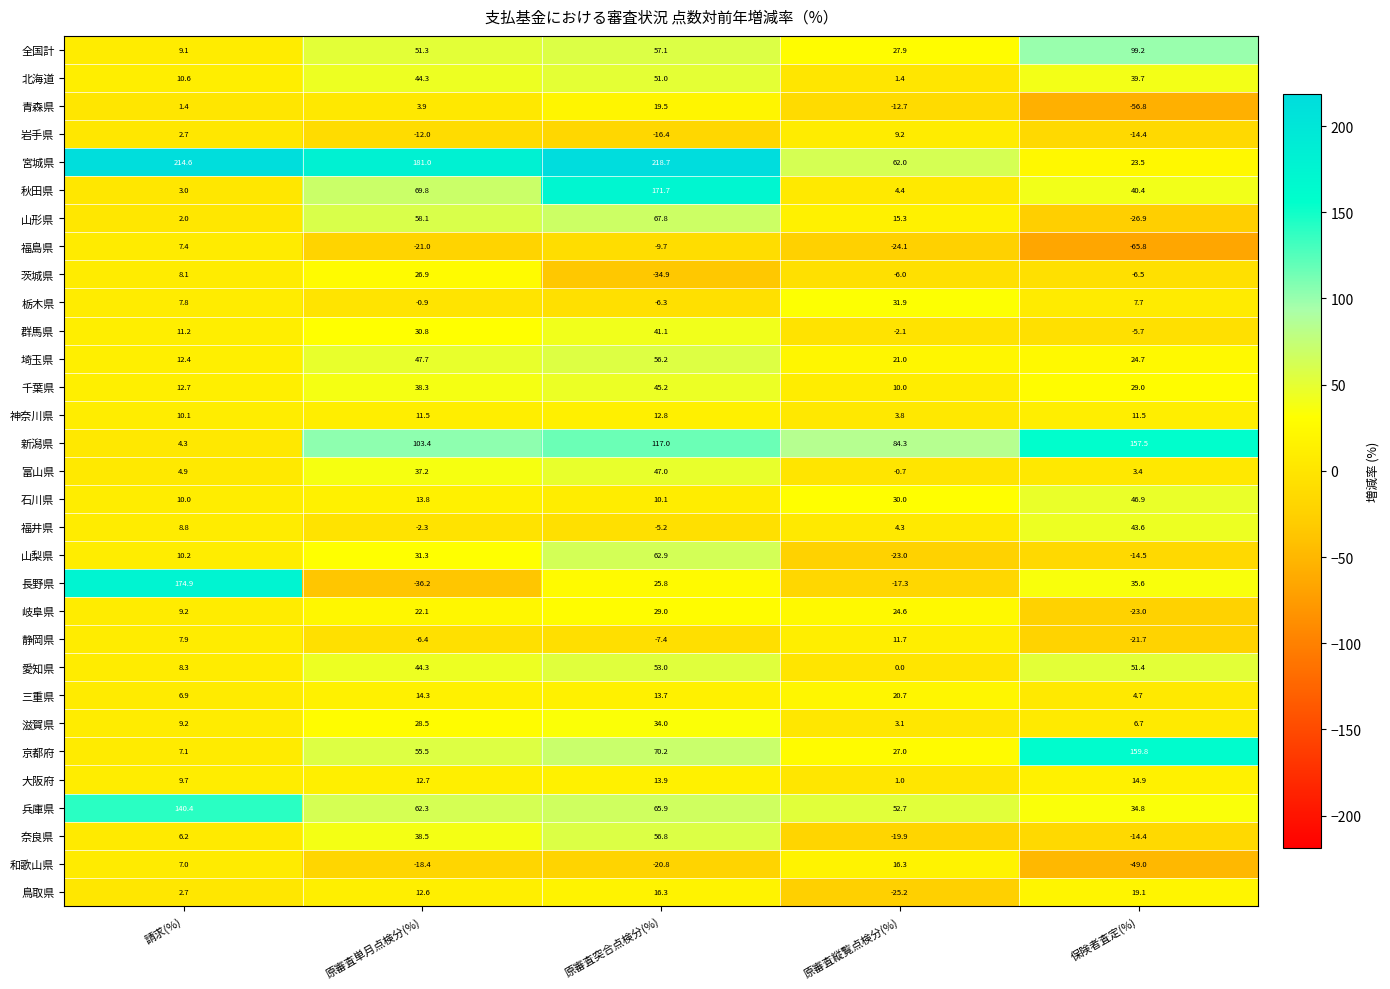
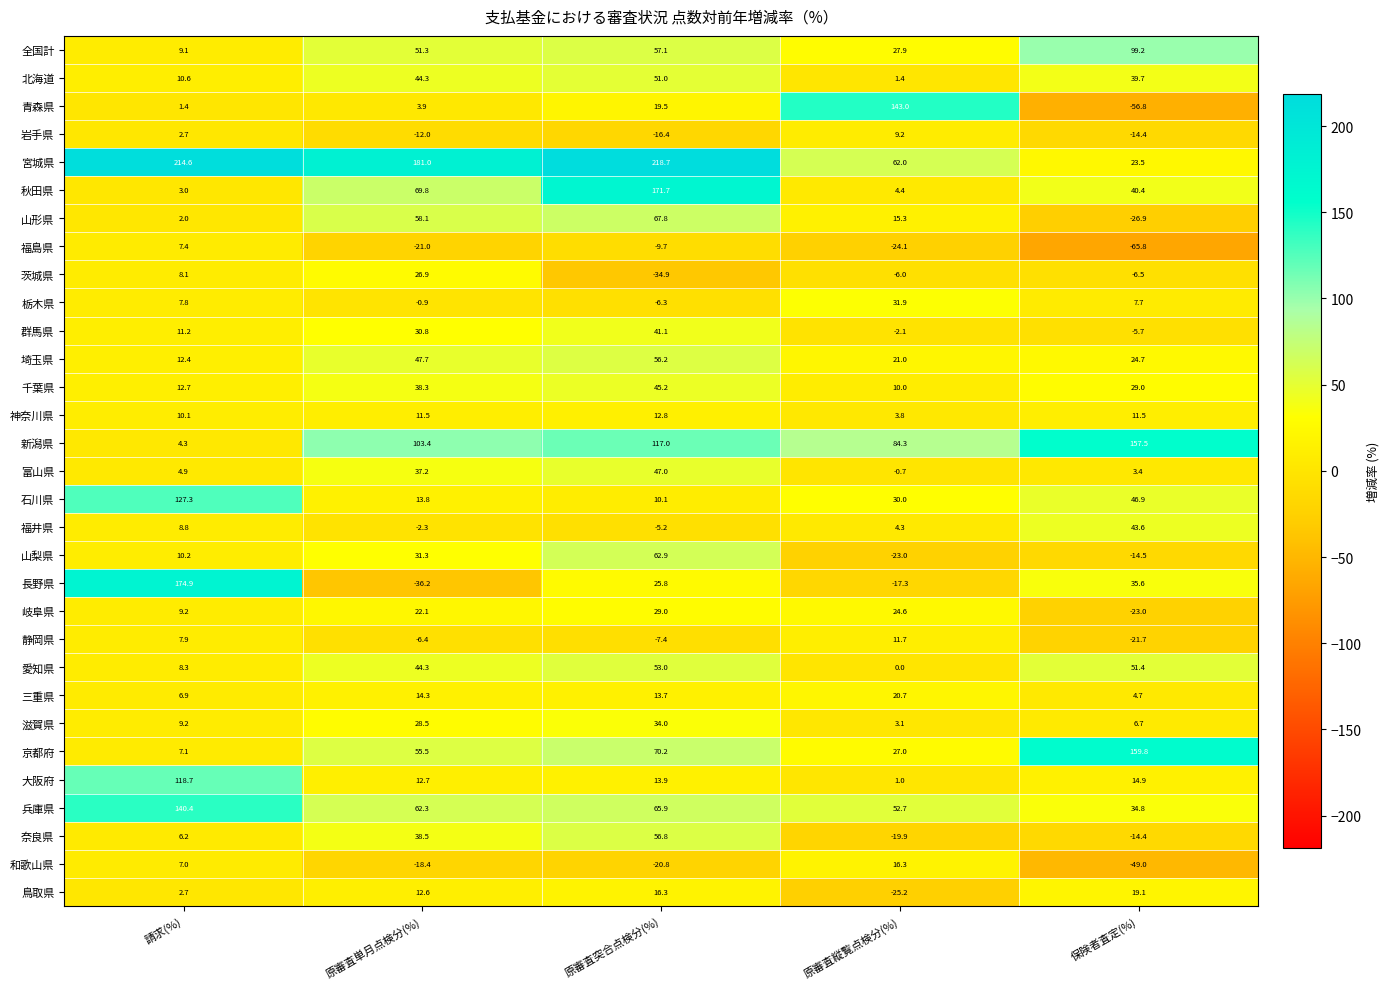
青森県, 原審査縦覧点検分(%): -12.7 -> 143.0
石川県, 請求(%): 10.0 -> 127.3
大阪府, 請求(%): 9.7 -> 118.7
